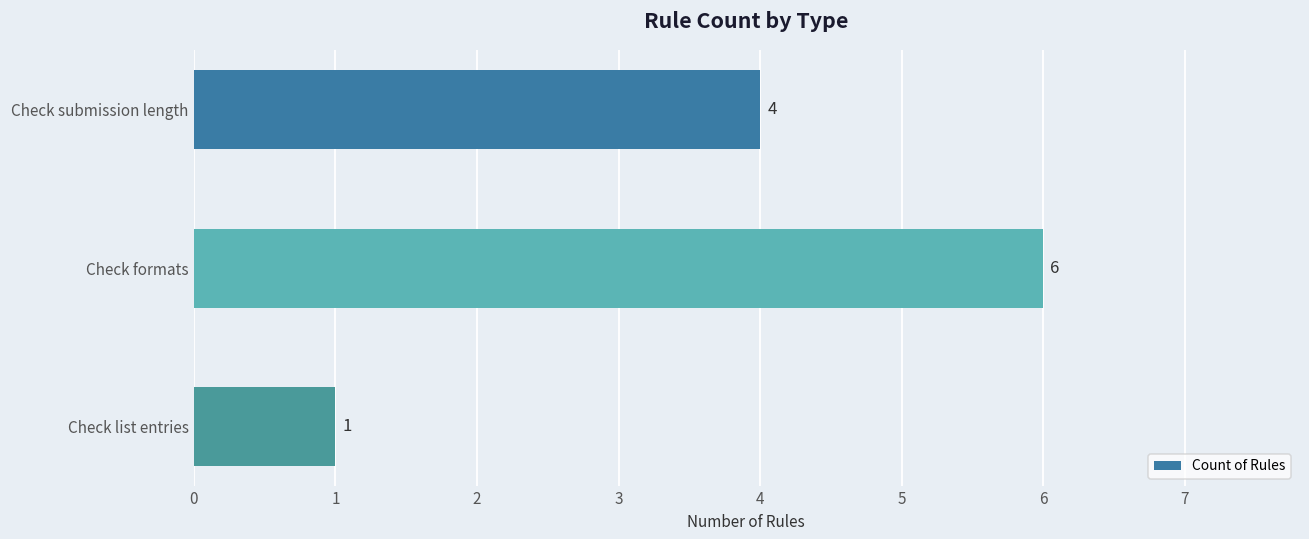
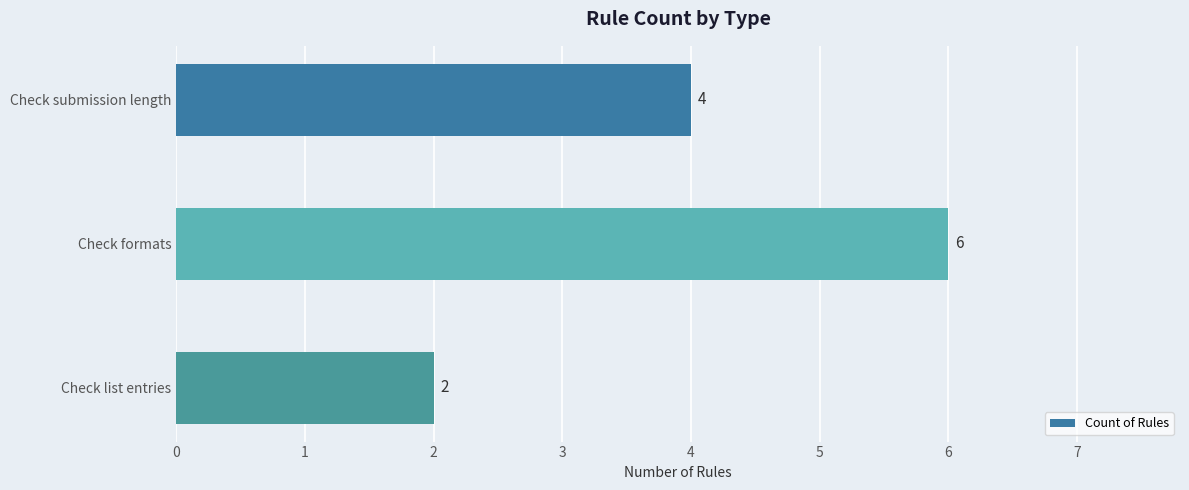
Check list entries: 1 -> 2
